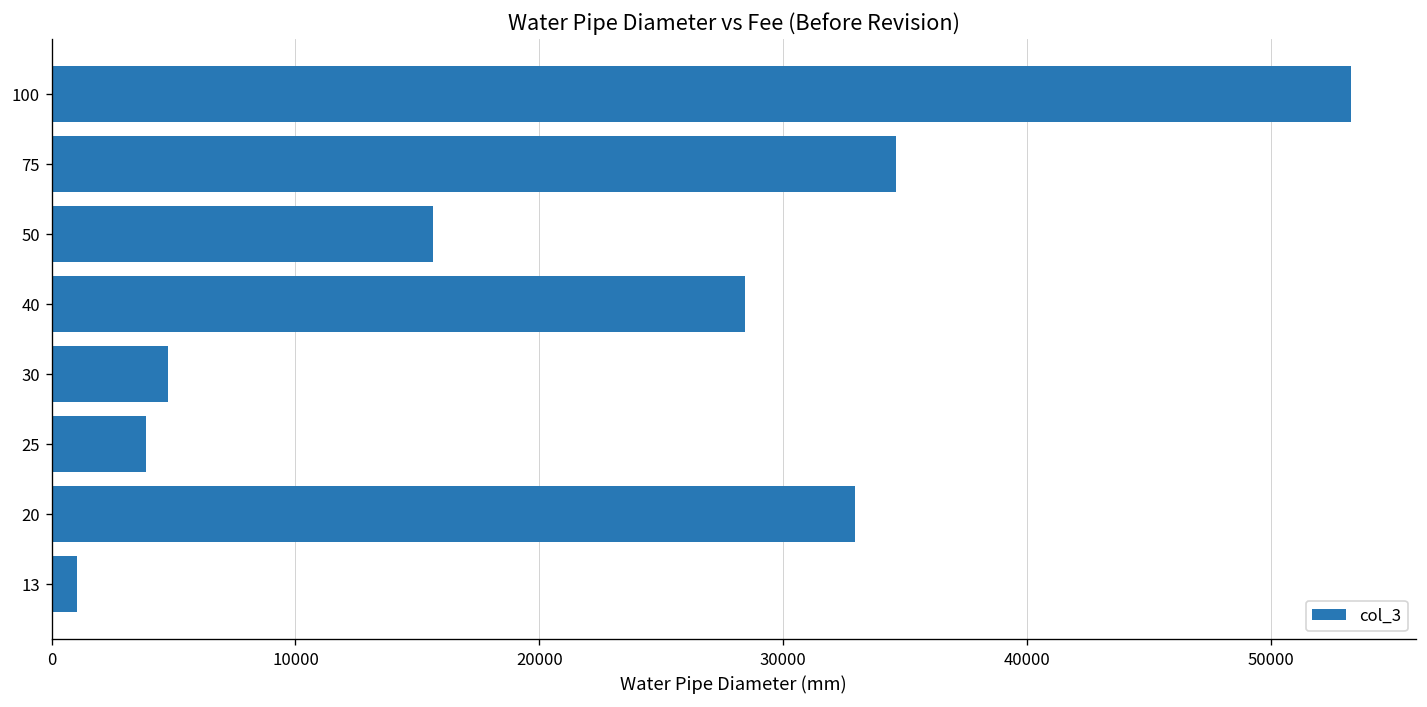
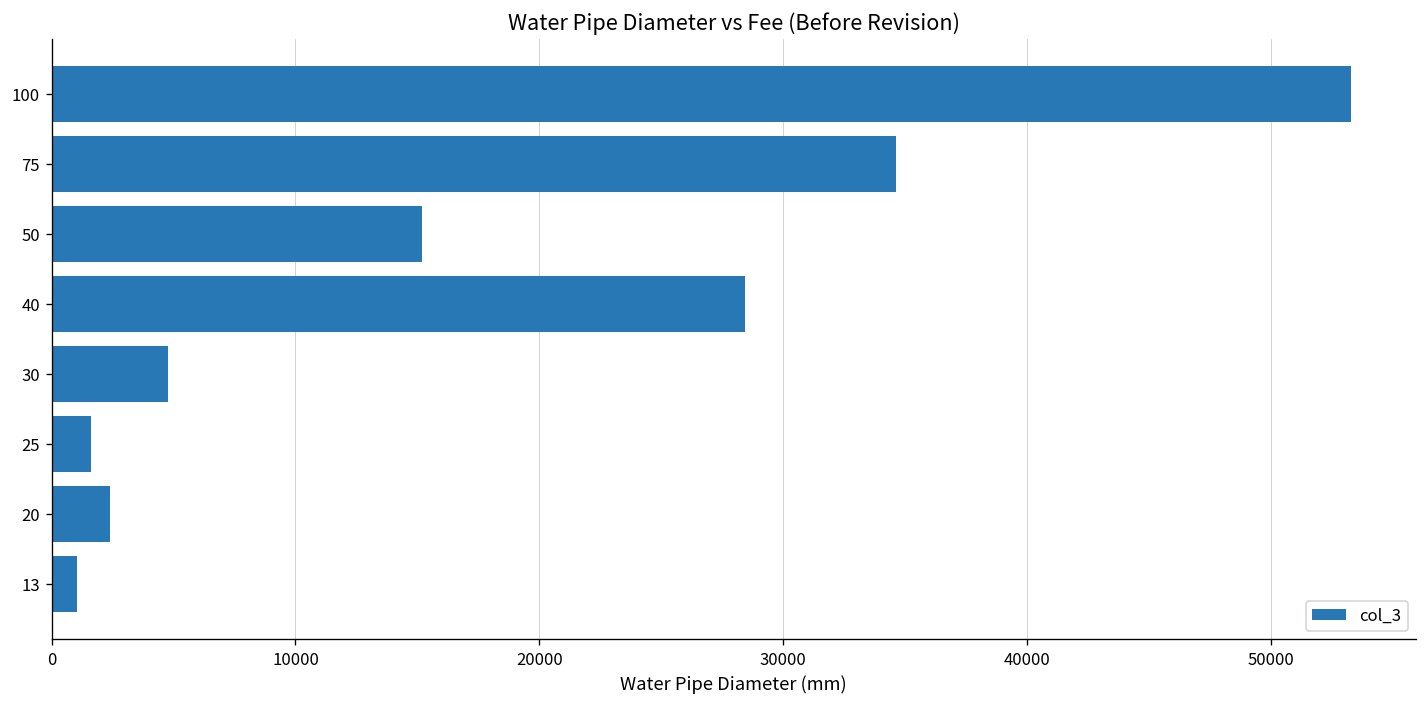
50: 15600 -> 15200
25: 3900 -> 1600
20: 32900 -> 2400
